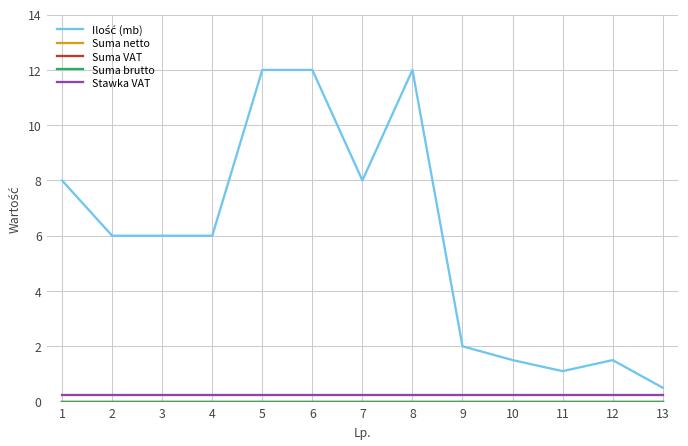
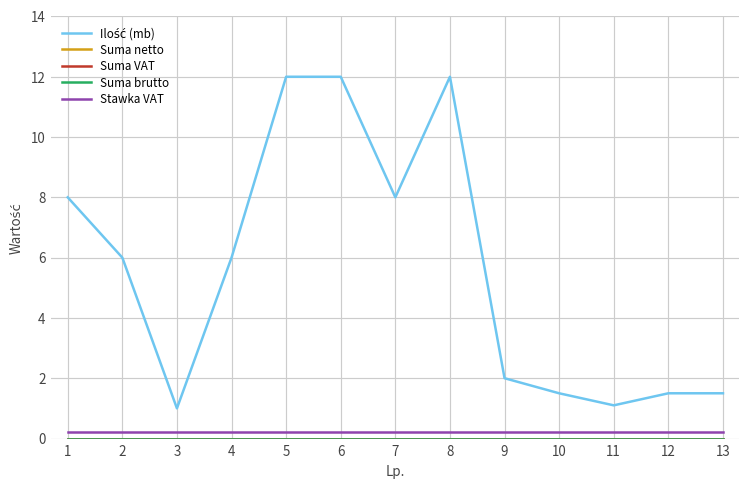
Ilość (mb), 3: 6 -> 1
Ilość (mb), 13: 0.5 -> 1.5
